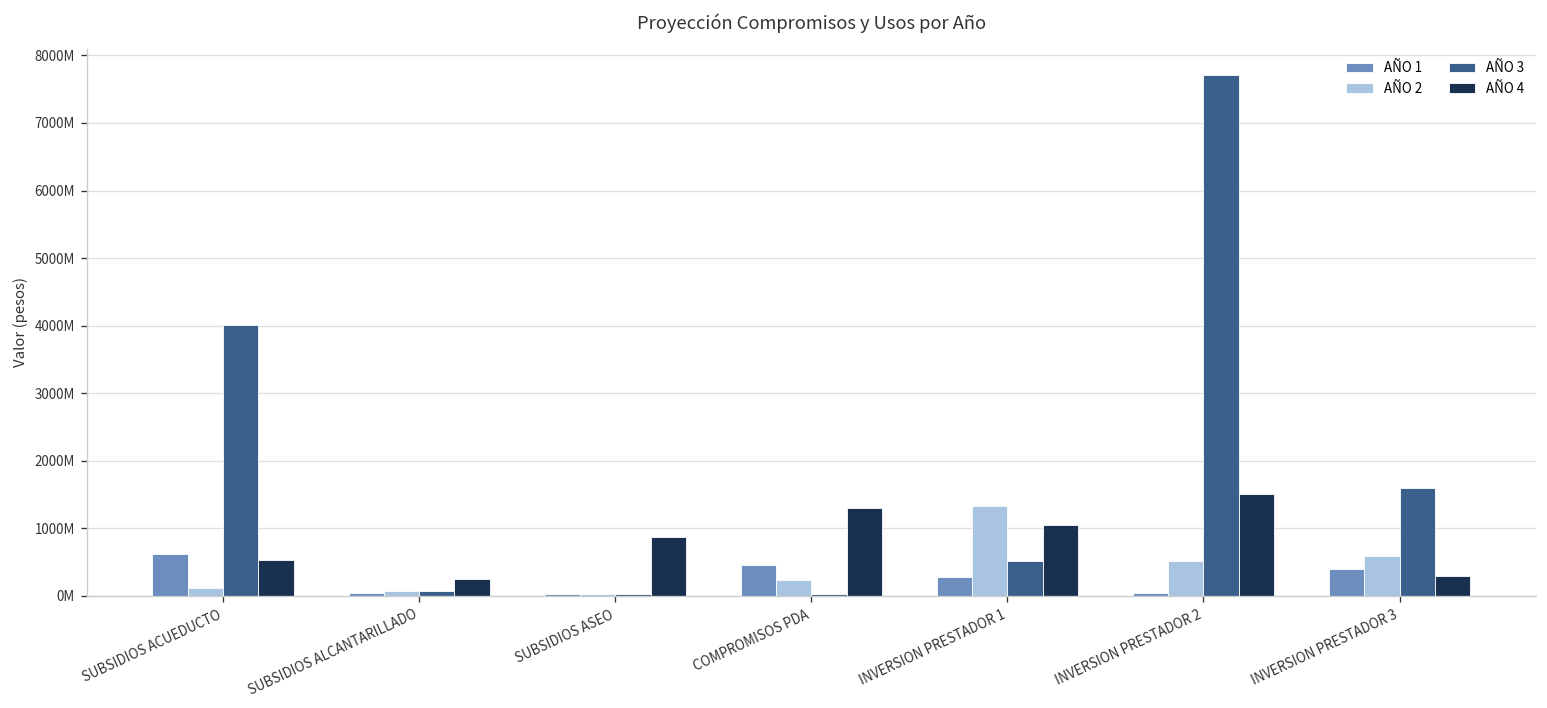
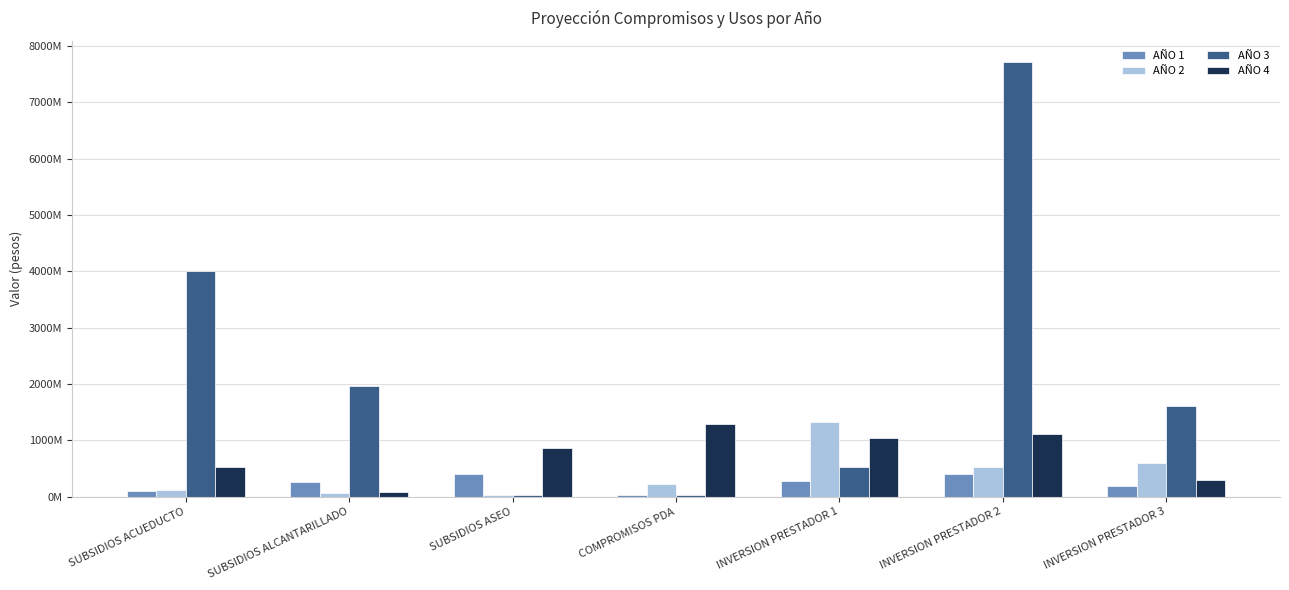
AÑO 1, SUBSIDIOS ACUEDUCTO: 600000000 -> 100000000
AÑO 1, SUBSIDIOS ALCANTARILLADO: 0 -> 300000000
AÑO 3, SUBSIDIOS ALCANTARILLADO: 100000000 -> 2000000000
AÑO 4, SUBSIDIOS ALCANTARILLADO: 300000000 -> 100000000
AÑO 1, SUBSIDIOS ASEO: 0 -> 400000000
AÑO 1, COMPROMISOS PDA: 500000000 -> 0
AÑO 1, INVERSION PRESTADOR 2: 100000000 -> 400000000
AÑO 4, INVERSION PRESTADOR 2: 1500000000 -> 1100000000
AÑO 1, INVERSION PRESTADOR 3: 400000000 -> 200000000
